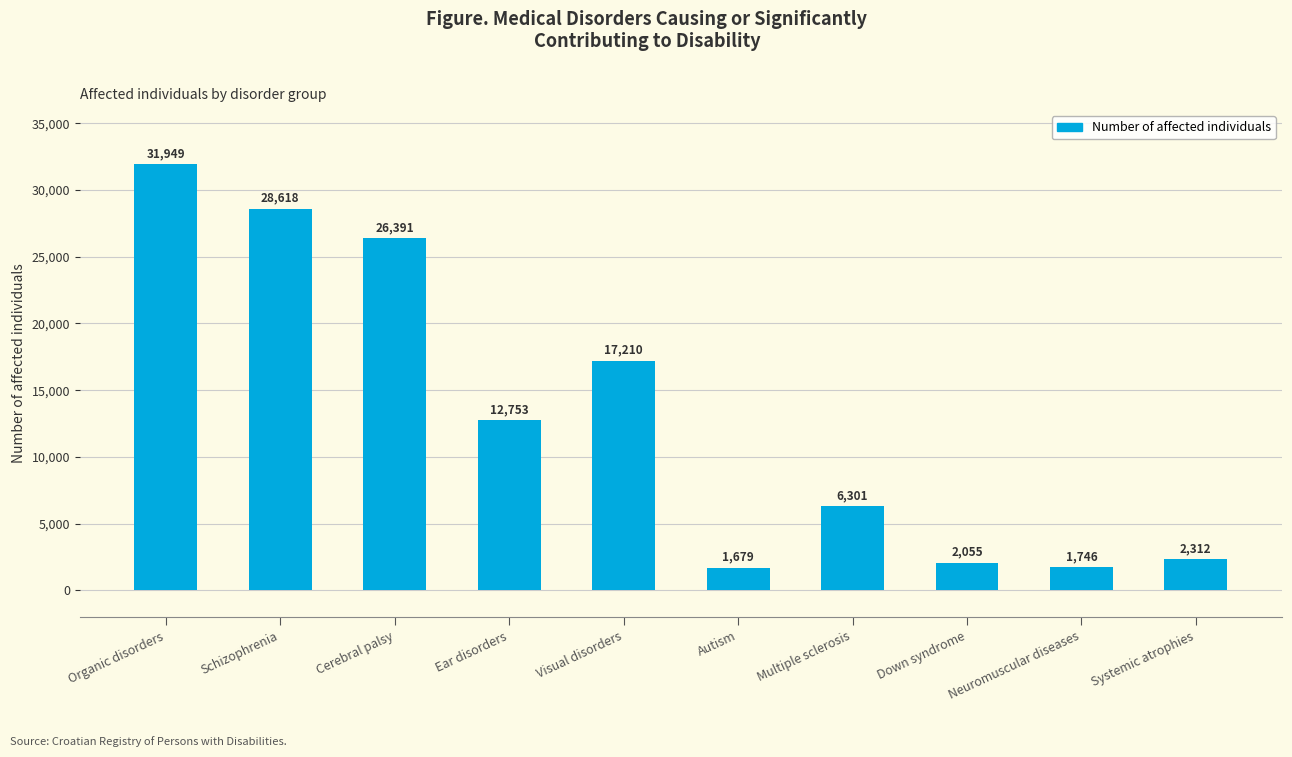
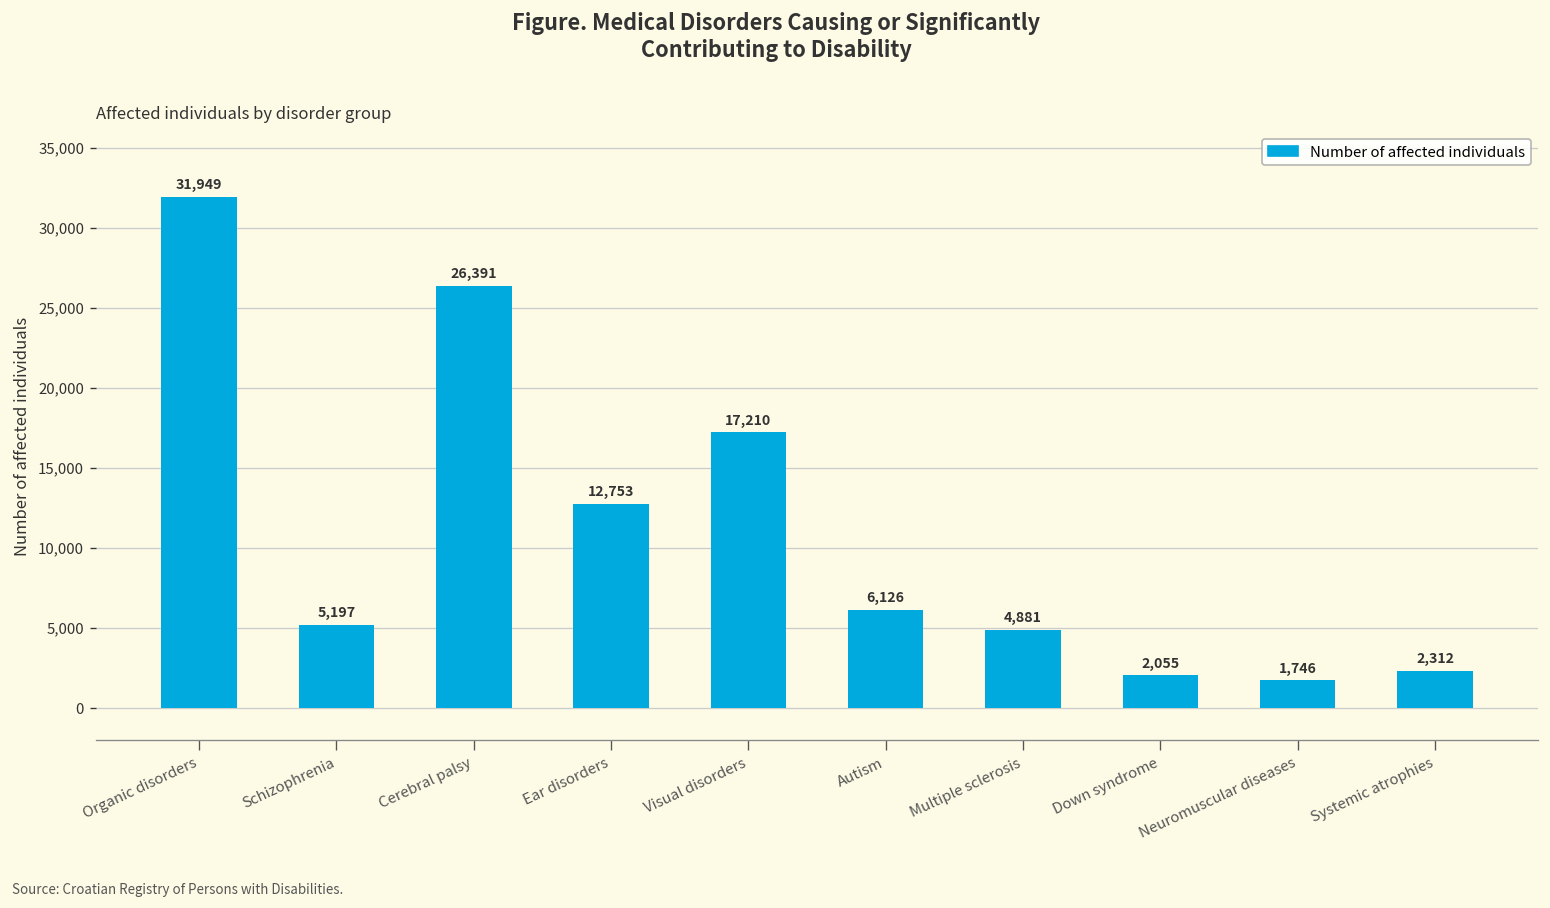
Schizophrenia: 28,618 -> 5,197
Autism: 1,679 -> 6,126
Multiple sclerosis: 6,301 -> 4,881
